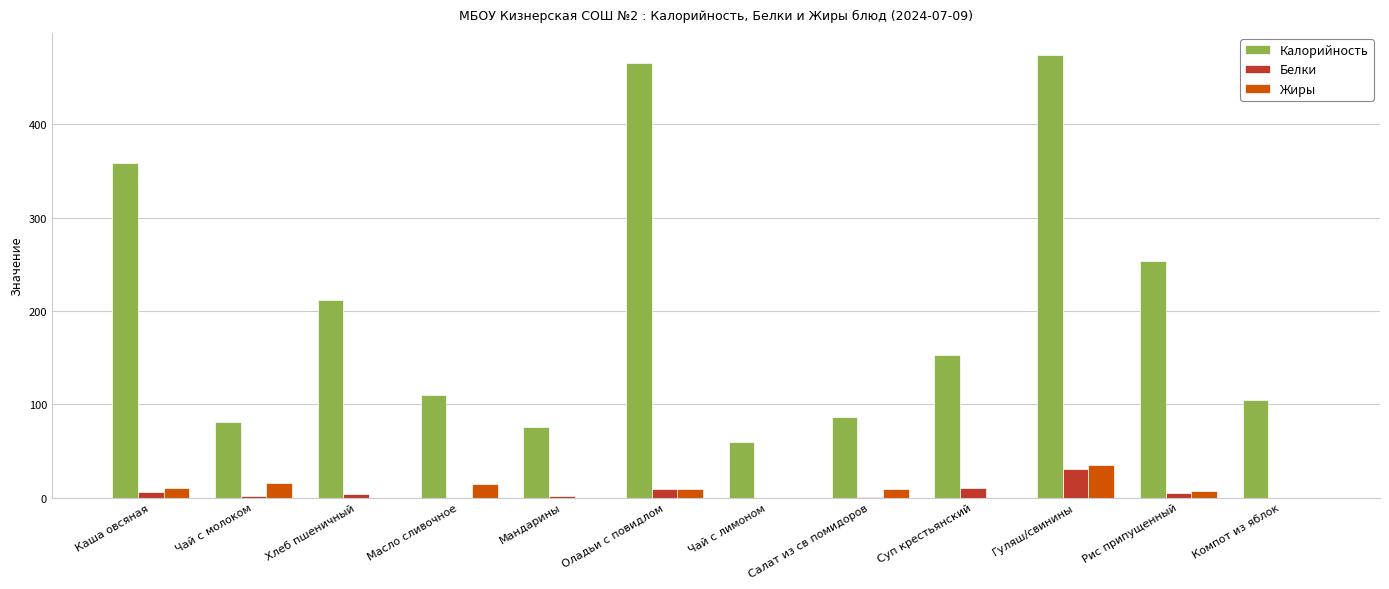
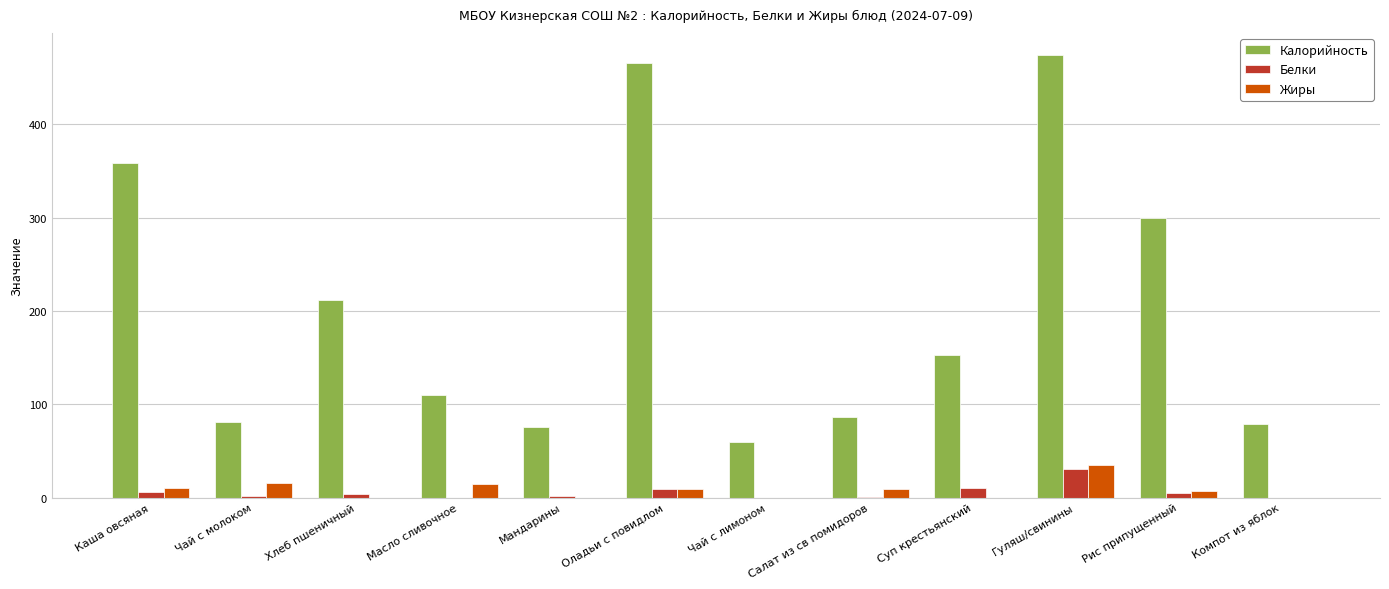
Калорийность, Рис припущенный: 250 -> 300
Калорийность, Компот из яблок: 100 -> 80
